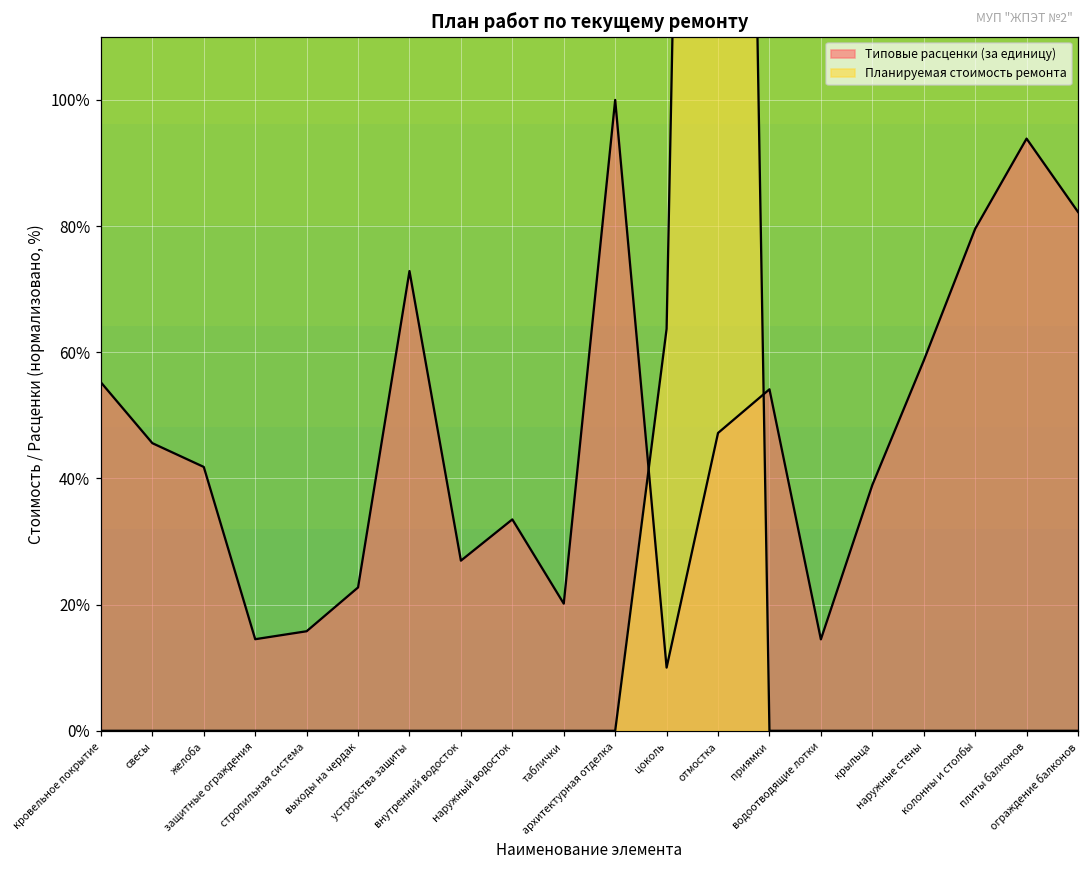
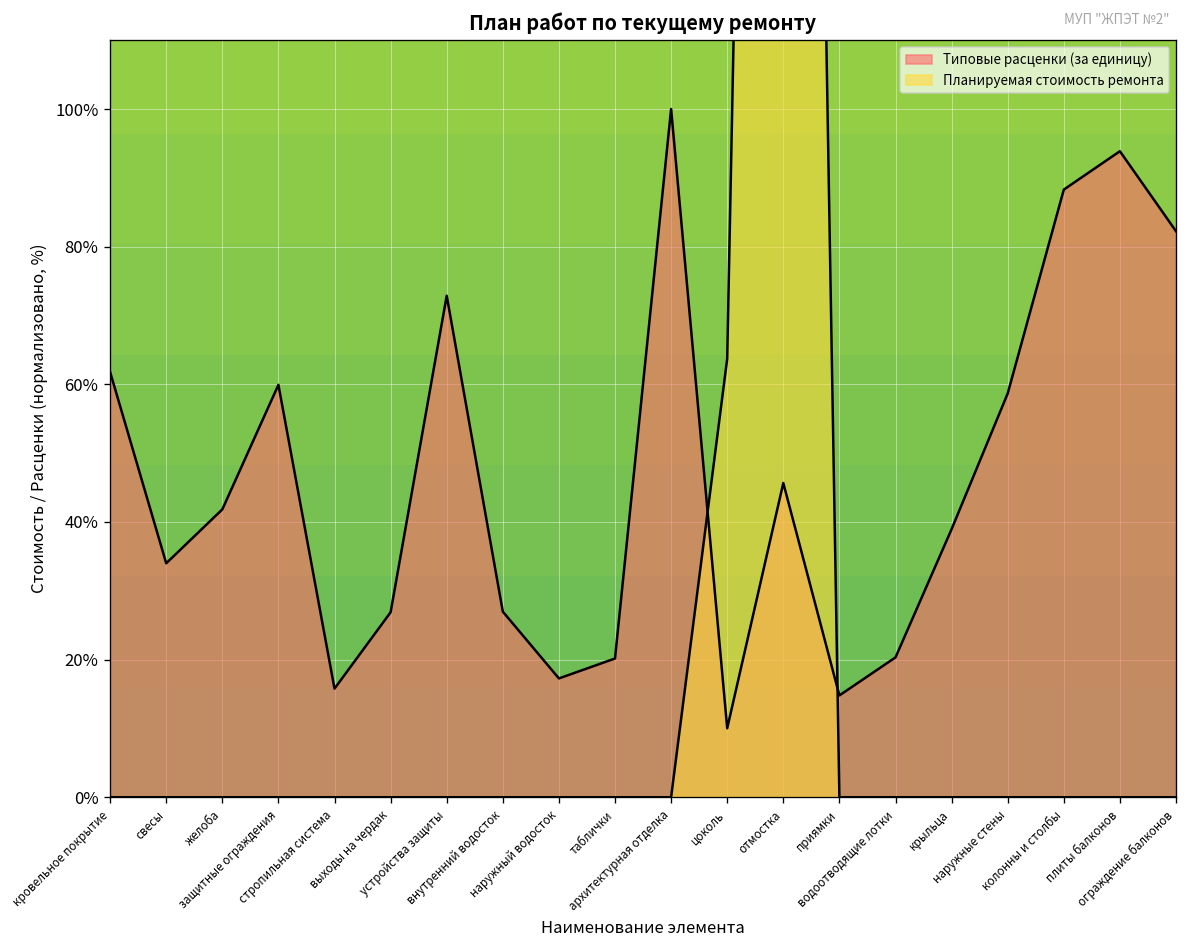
Типовые расценки (за единицу), кровельное покрытие: 55% -> 62%
Типовые расценки (за единицу), свесы: 46% -> 34%
Типовые расценки (за единицу), защитные ограждения: 15% -> 60%
Типовые расценки (за единицу), выходы на чердак: 23% -> 27%
Типовые расценки (за единицу), наружный водосток: 34% -> 17%
Типовые расценки (за единицу), отмостка: 47% -> 46%
Типовые расценки (за единицу), приямки: 54% -> 15%
Типовые расценки (за единицу), водоотводящие лотки: 14% -> 20%
Типовые расценки (за единицу), колонны и столбы: 80% -> 88%
